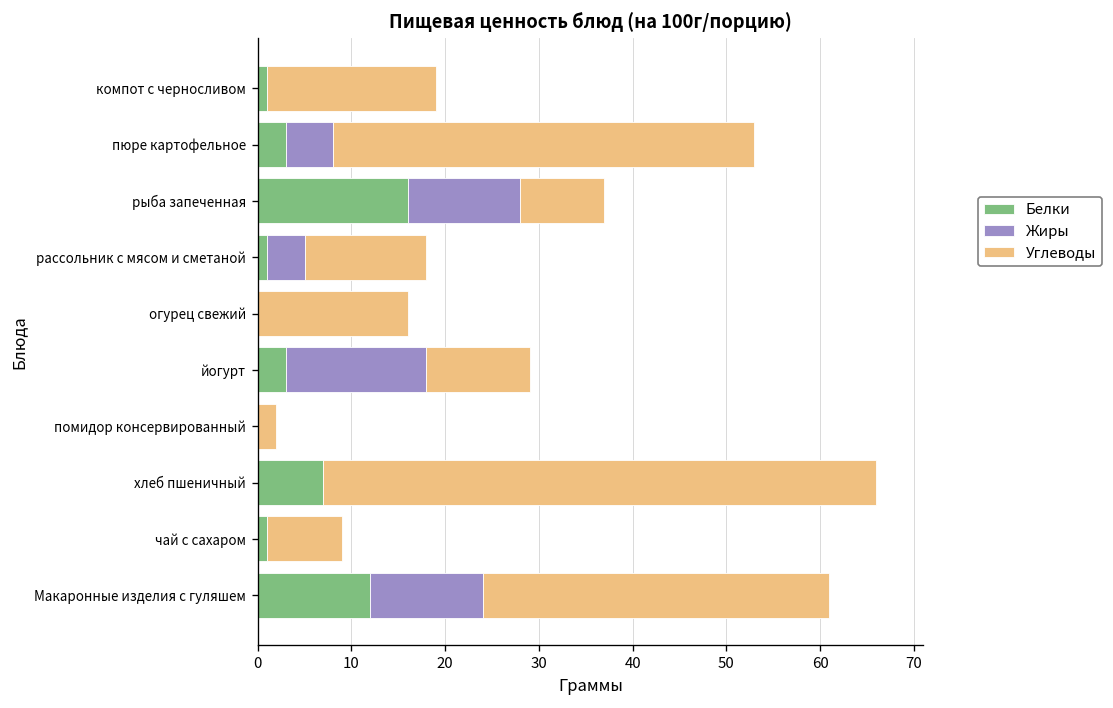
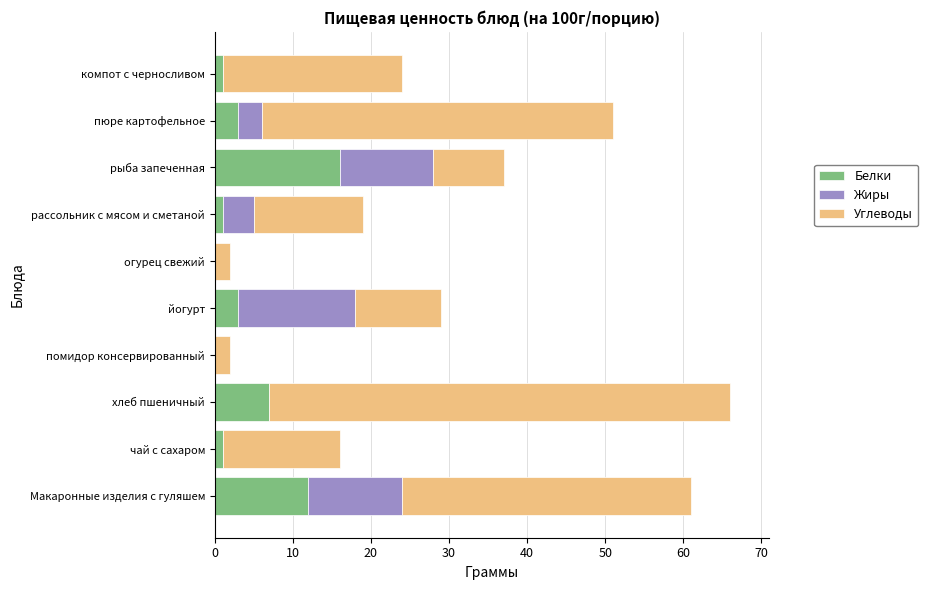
Углеводы, компот с черносливом: 18 -> 23
Жиры, пюре картофельное: 5 -> 3
Углеводы, рассольник с мясом и сметаной: 13 -> 14
Углеводы, огурец свежий: 16 -> 2
Углеводы, чай с сахаром: 8 -> 15
